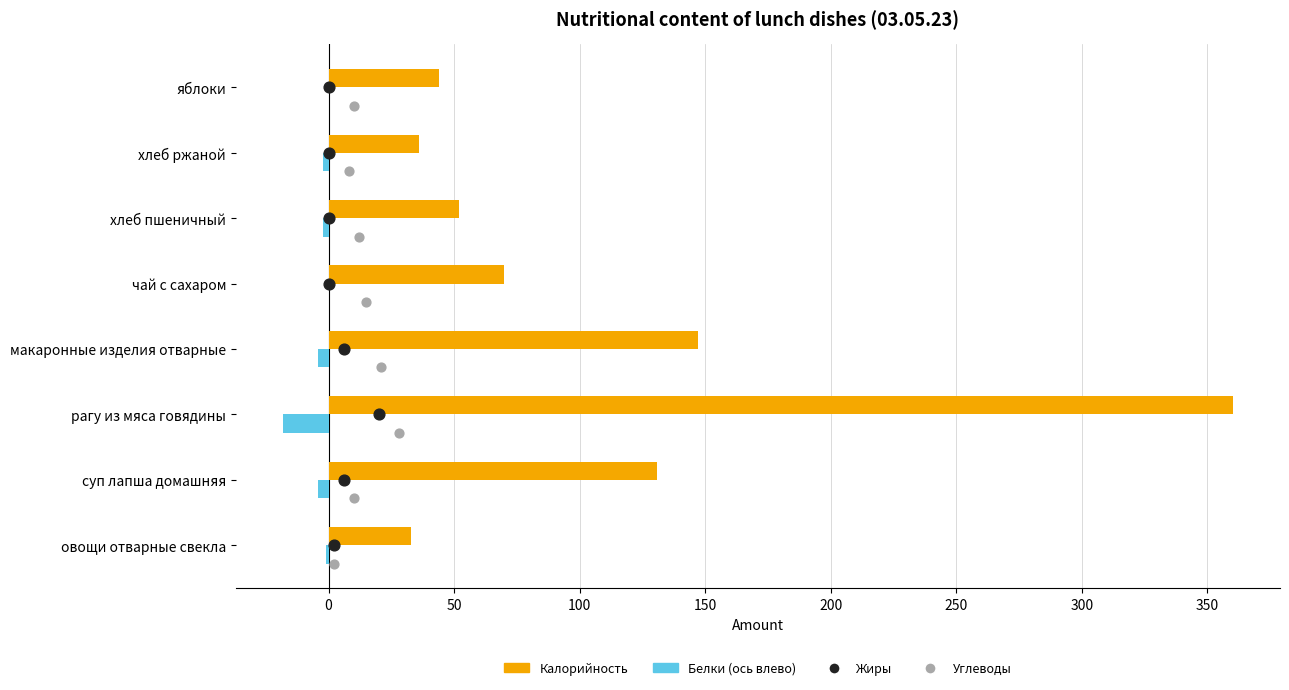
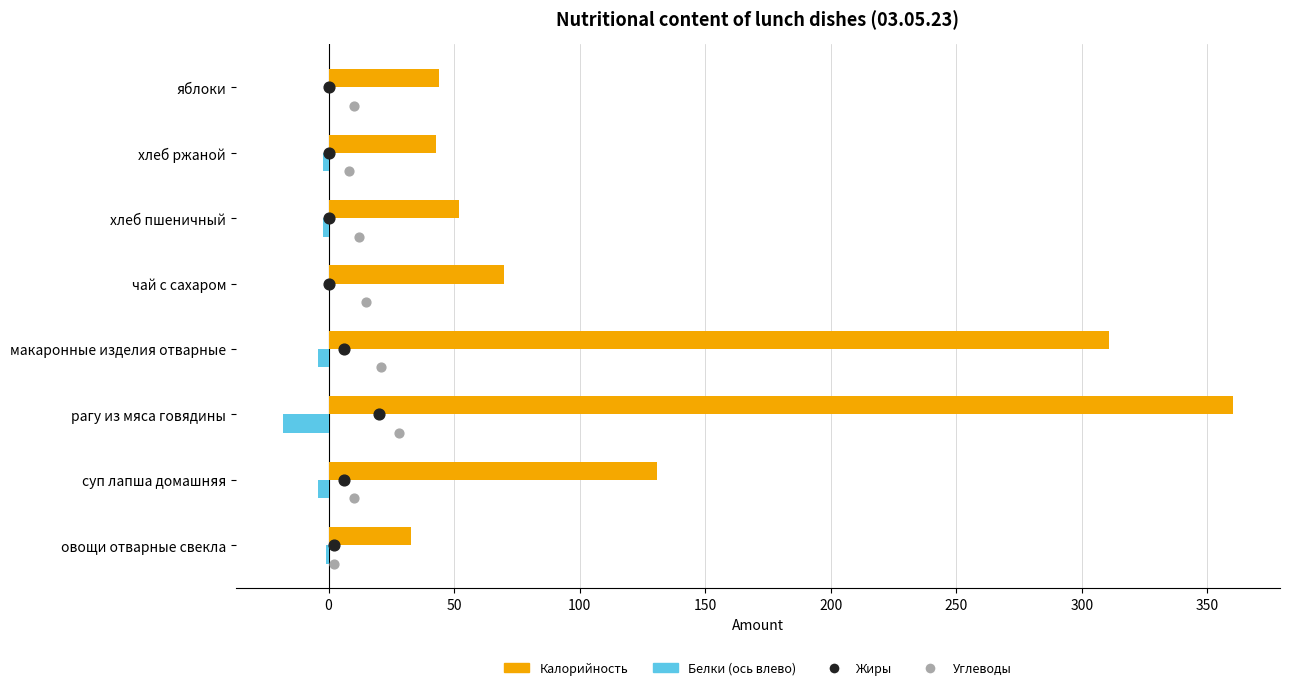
Калорийность, хлеб ржаной: 36 -> 43
Калорийность, макаронные изделия отварные: 147 -> 311
